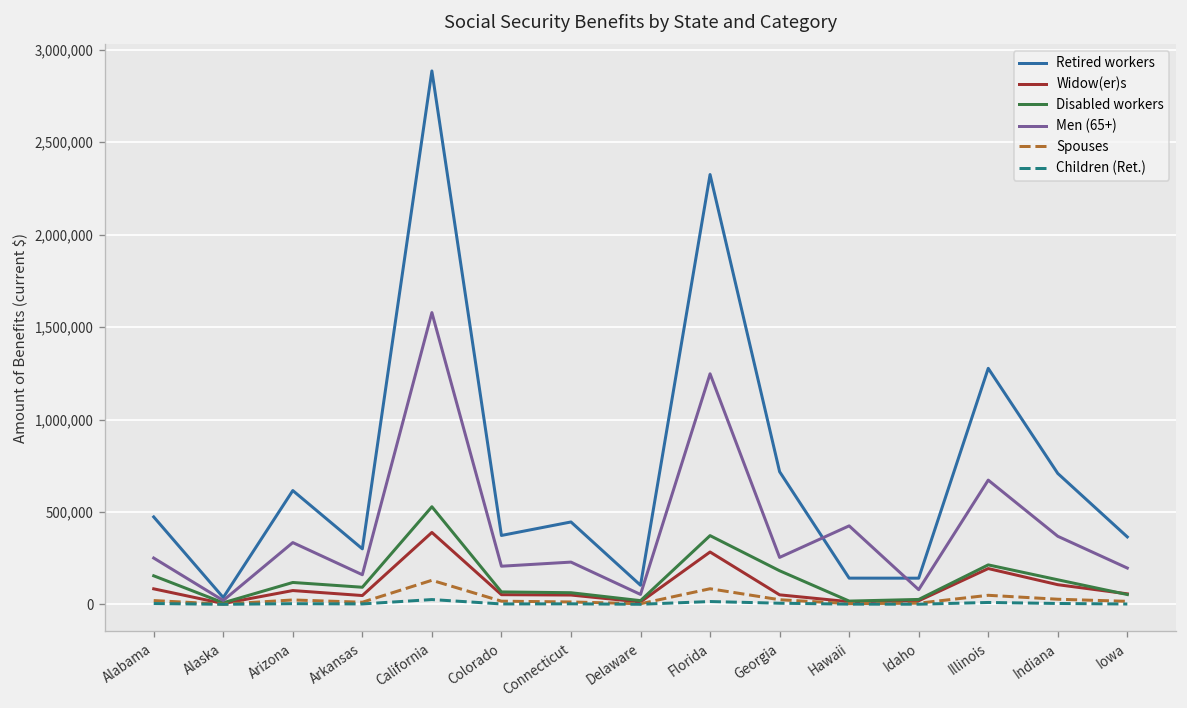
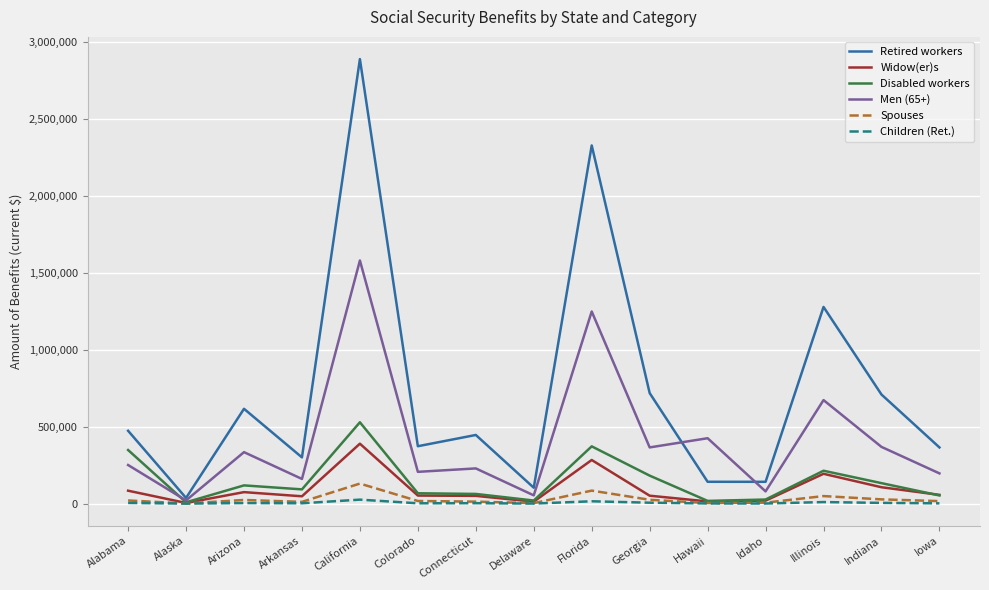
Disabled workers, Alabama: 150,000 -> 350,000
Men (65+), Georgia: 250,000 -> 370,000
